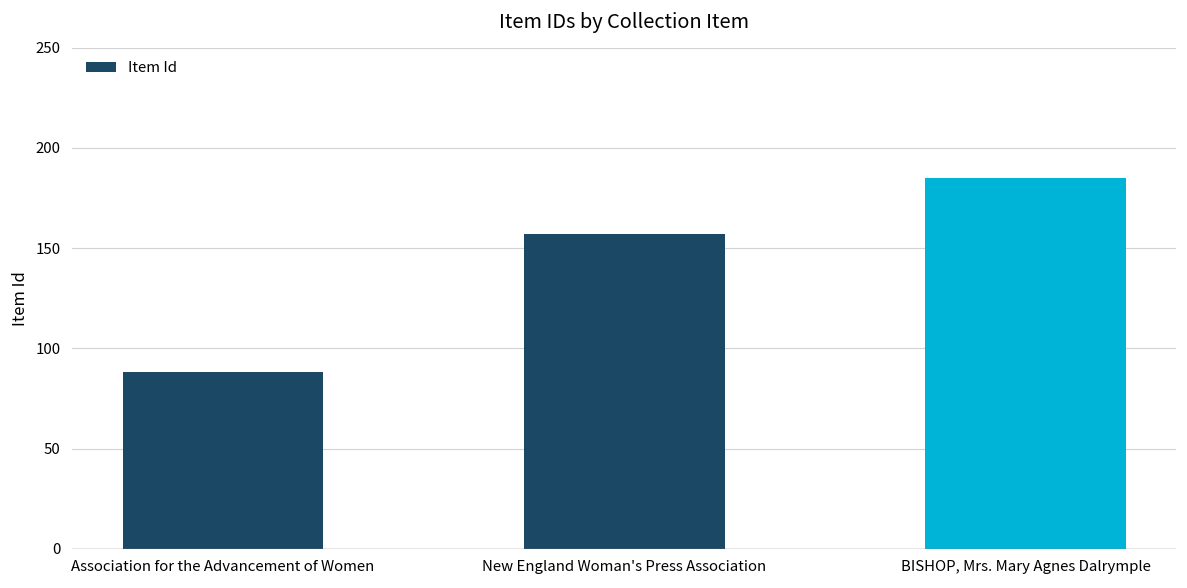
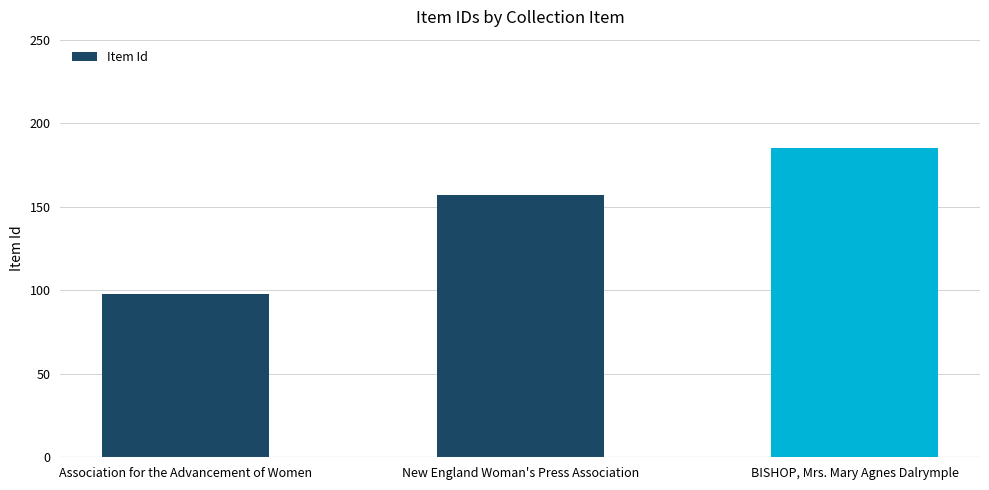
Association for the Advancement of Women: 88 -> 98
